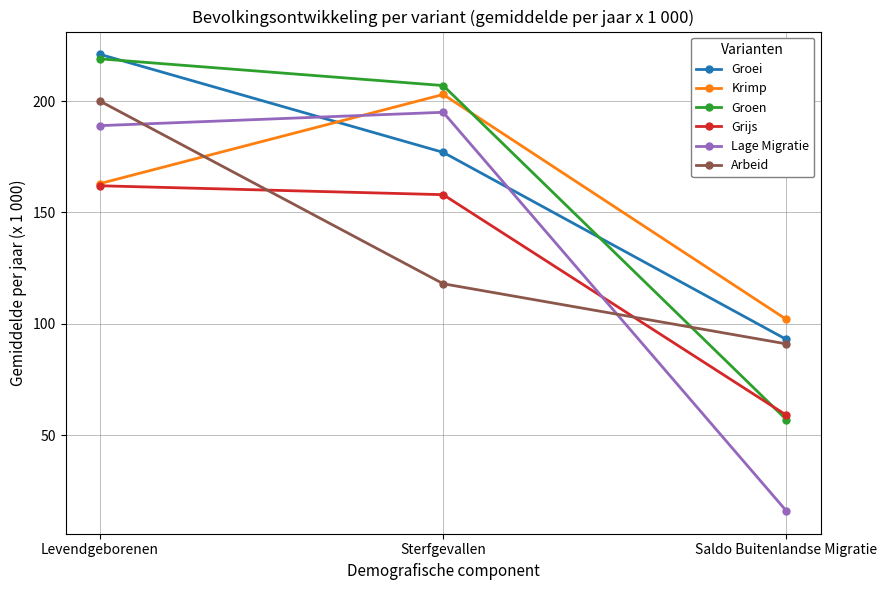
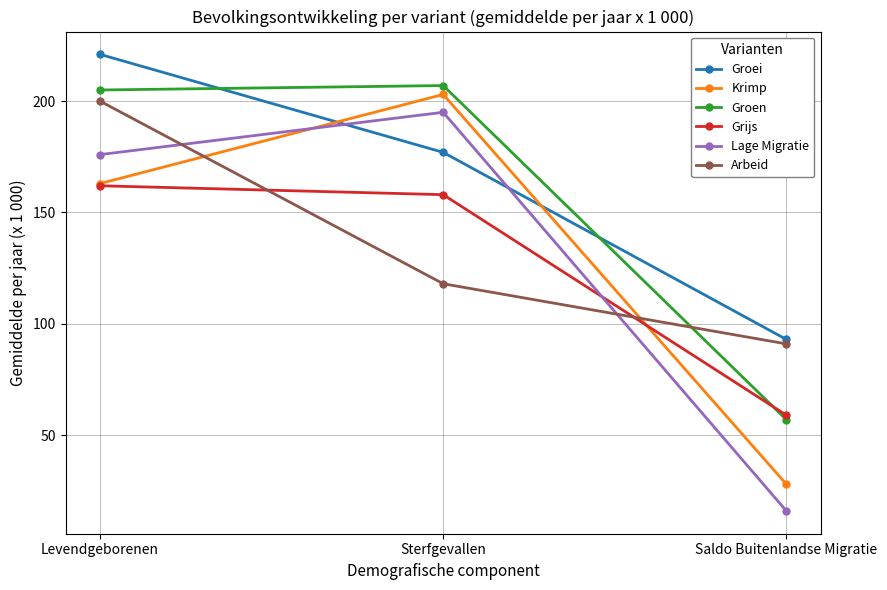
Groen, Levendgeborenen: 219 -> 205
Lage Migratie, Levendgeborenen: 189 -> 176
Krimp, Saldo Buitenlandse Migratie: 102 -> 28
